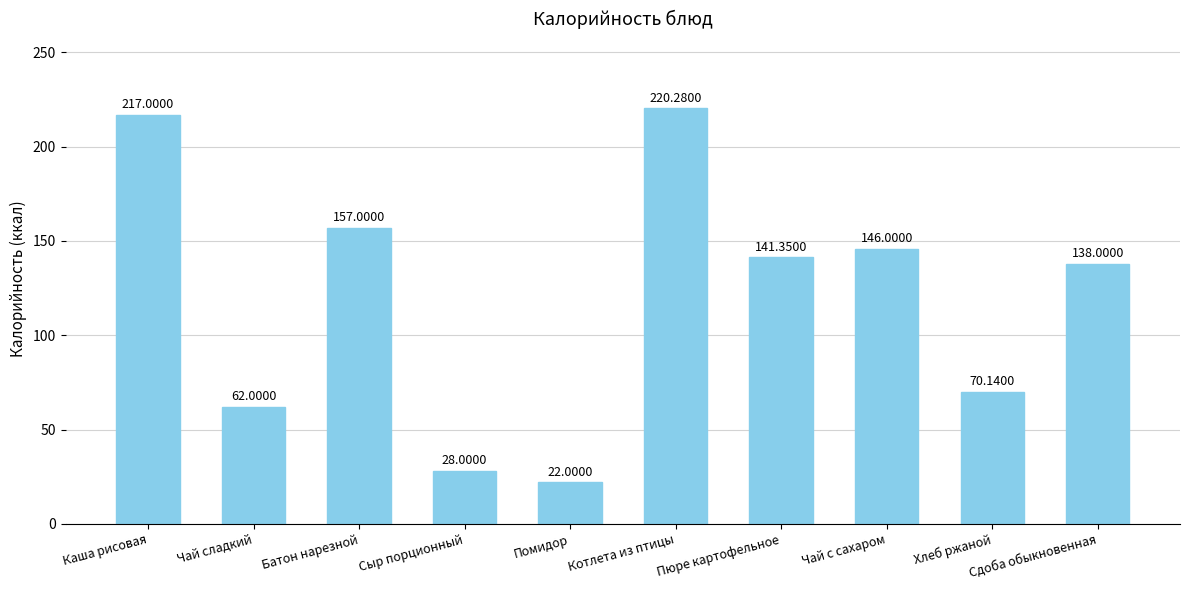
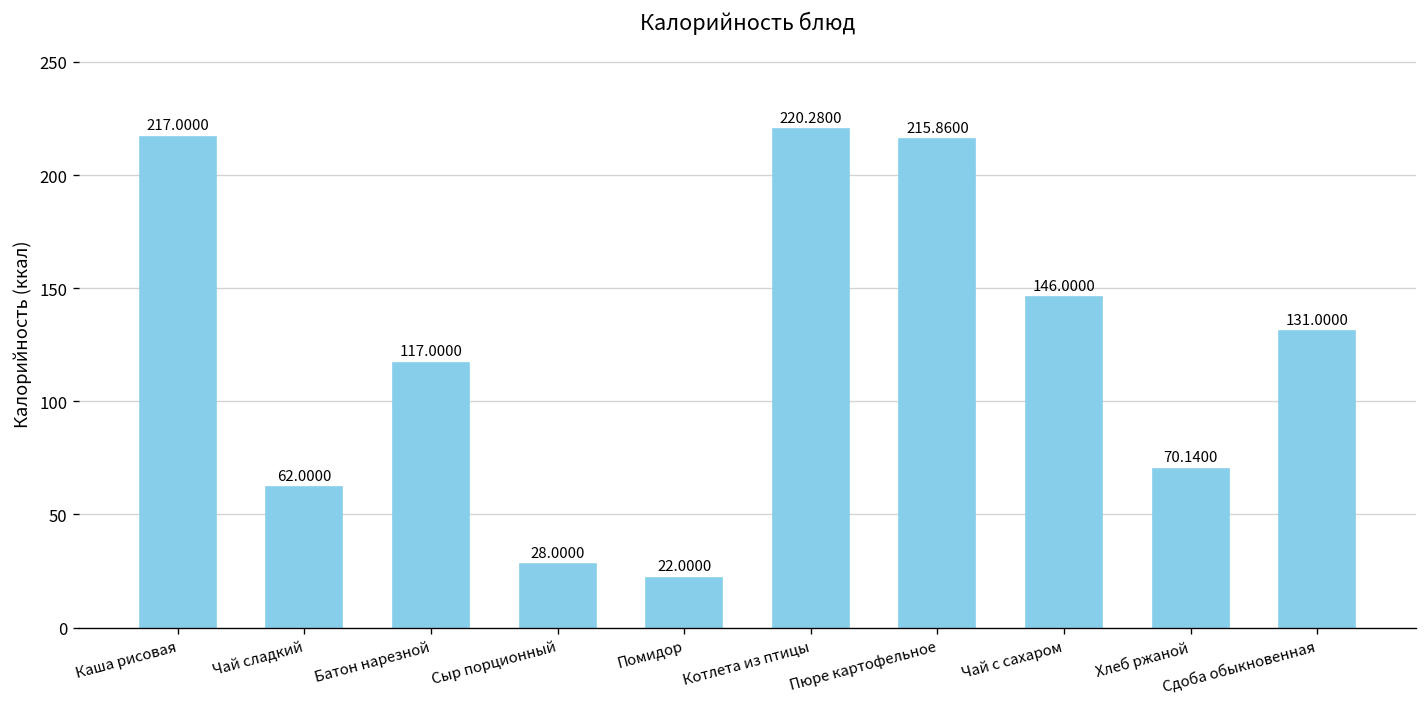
Батон нарезной: 157.0000 -> 117.0000
Пюре картофельное: 141.3500 -> 215.8600
Сдоба обыкновенная: 138.0000 -> 131.0000
